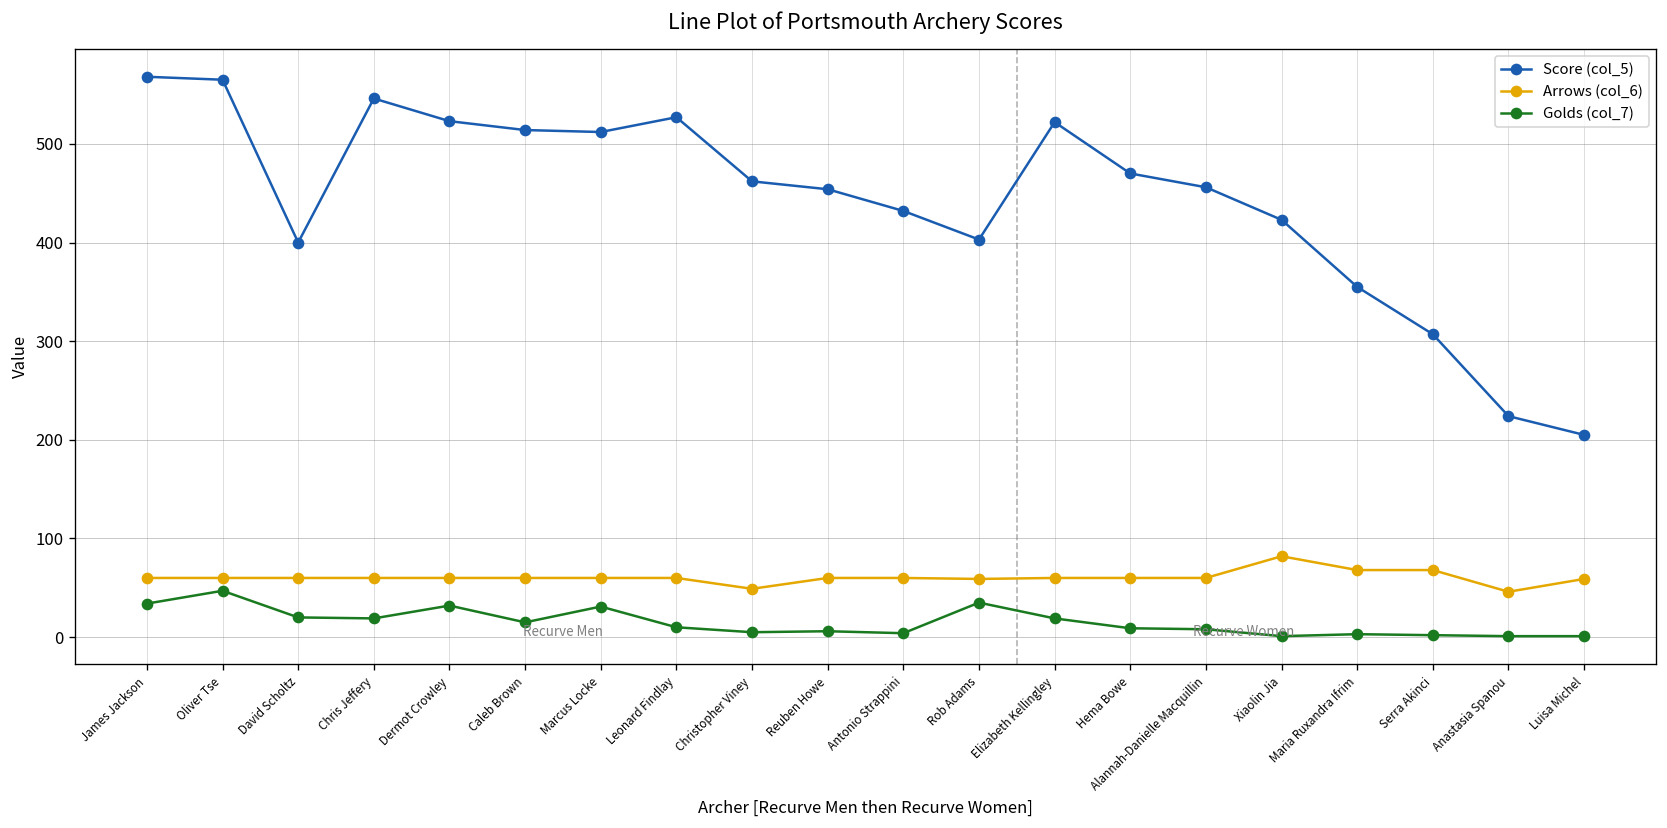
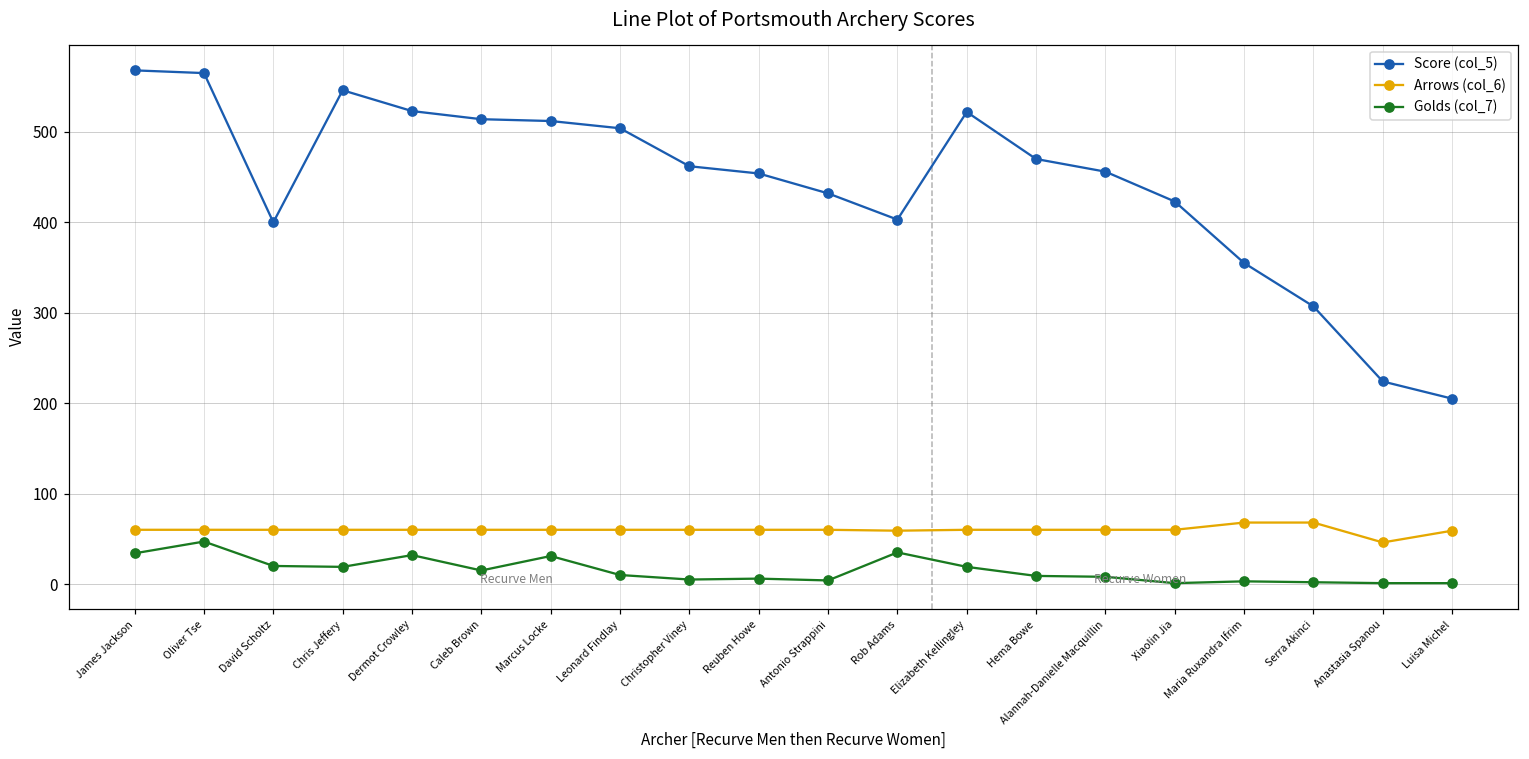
Score (col_5), Leonard Findlay: 530 -> 500
Arrows (col_6), Christopher Viney: 50 -> 60
Arrows (col_6), Xiaolin Jia: 80 -> 60
